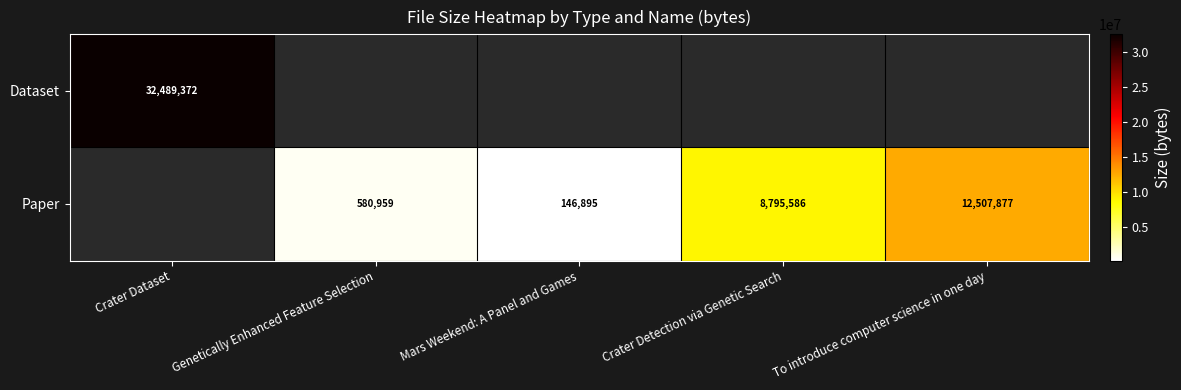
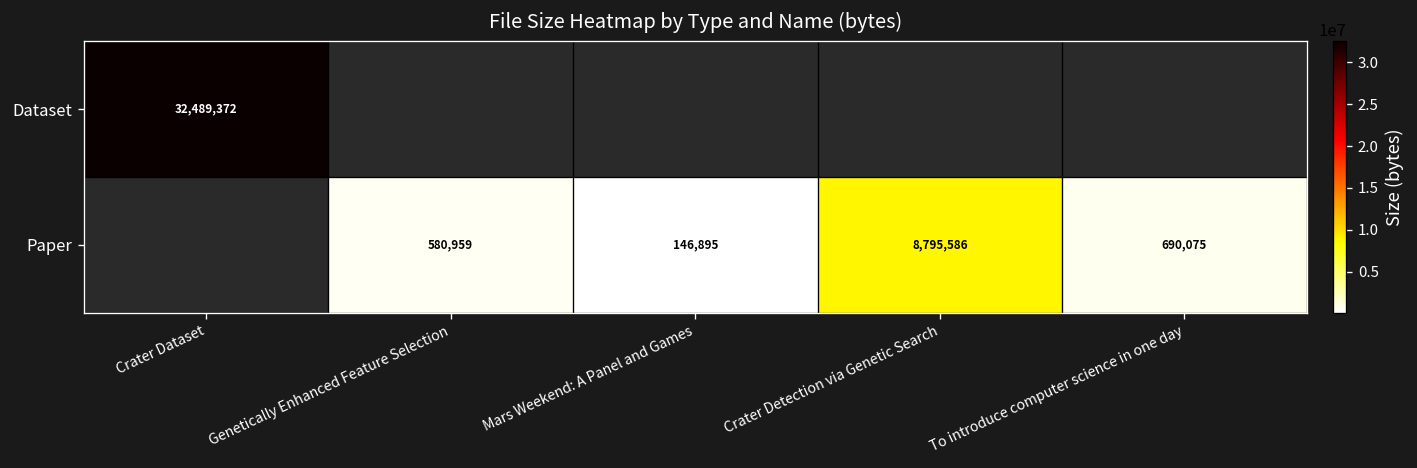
Paper, To introduce computer science in one day: 12,507,877 -> 690,075
